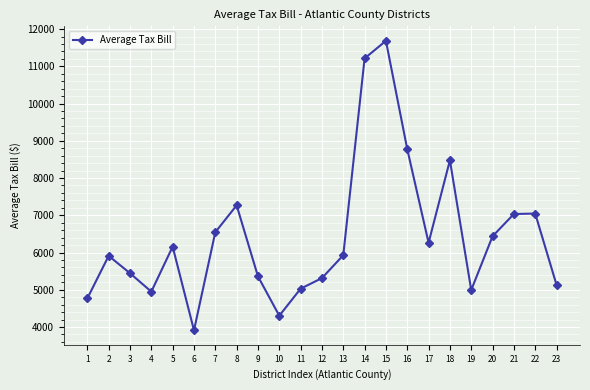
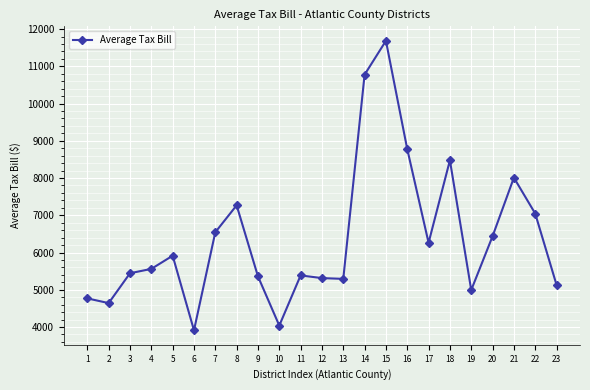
2: 5900 -> 4600
4: 4900 -> 5600
5: 6200 -> 5900
10: 4300 -> 4000
11: 5000 -> 5400
13: 5900 -> 5300
14: 11200 -> 10800
21: 7000 -> 8000
